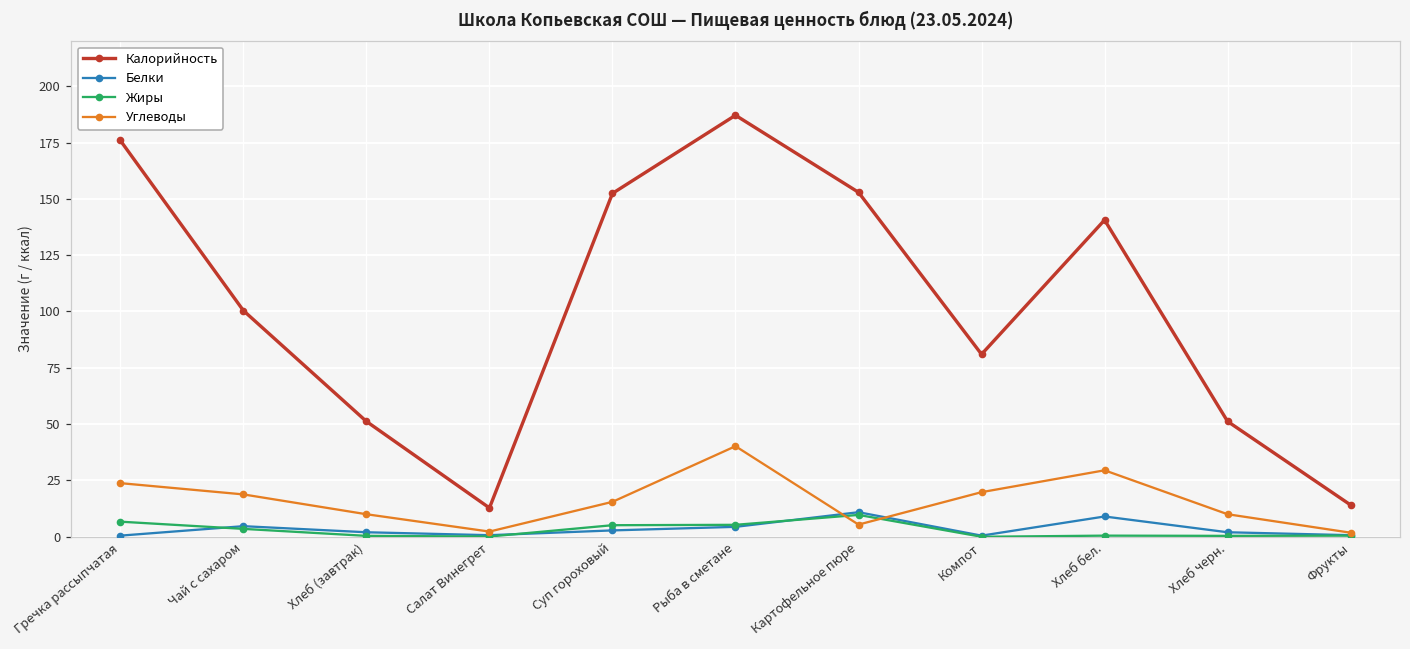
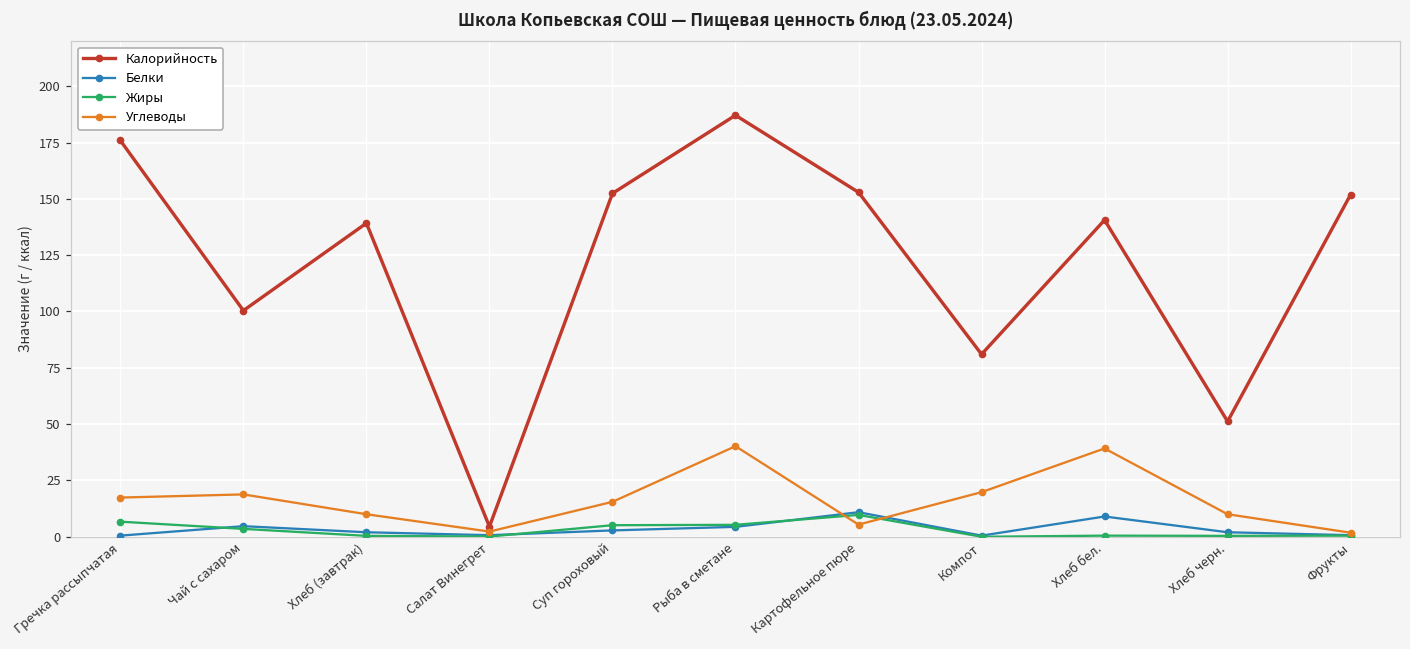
Углеводы, Гречка рассыпчатая: 24 -> 17
Калорийность, Хлеб (завтрак): 51 -> 139
Калорийность, Салат Винегрет: 13 -> 5
Углеводы, Хлеб бел.: 30 -> 39
Калорийность, Фрукты: 14 -> 152
